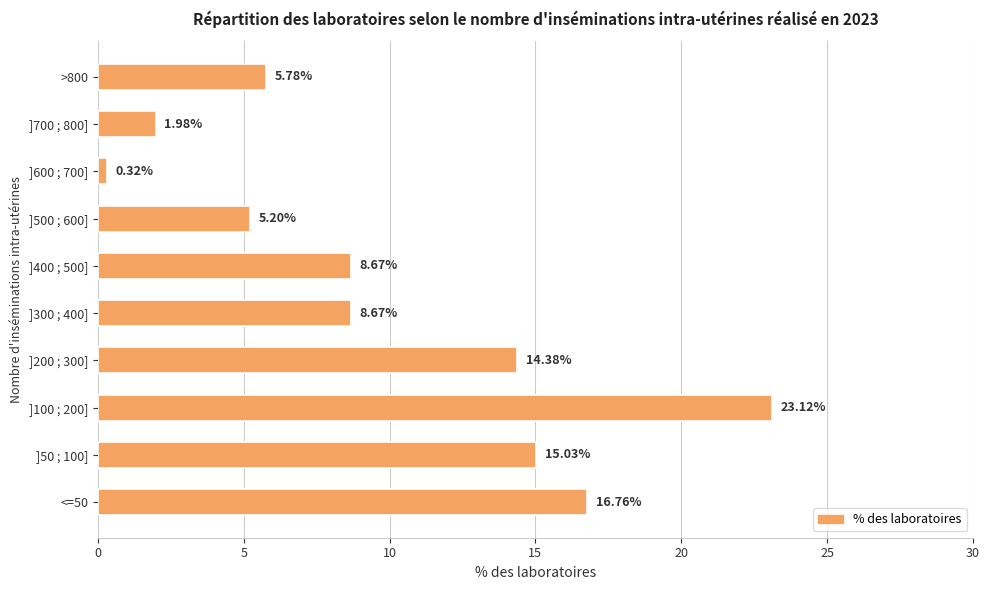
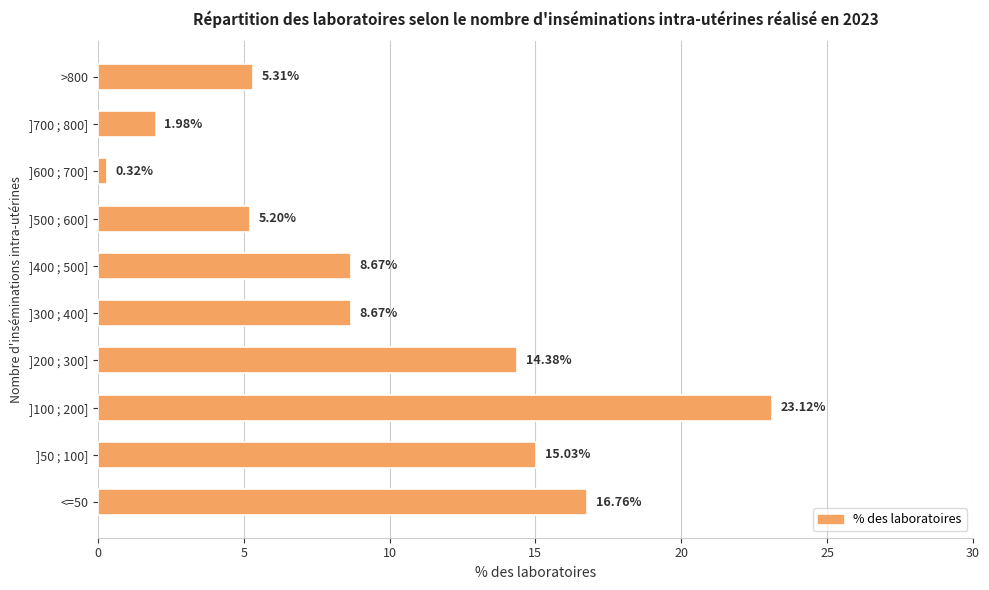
>800: 5.78% -> 5.31%
